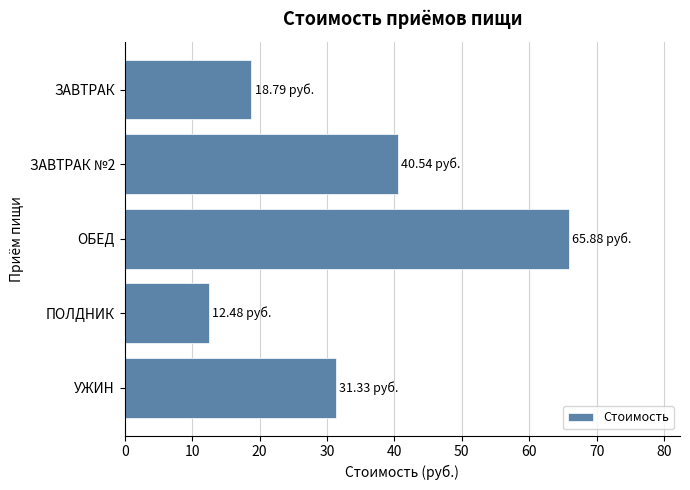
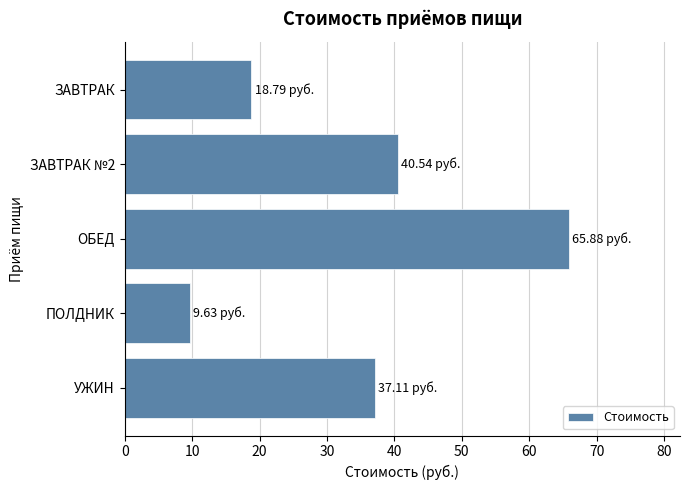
ПОЛДНИК: 12.48 -> 9.63
УЖИН: 31.33 -> 37.11
